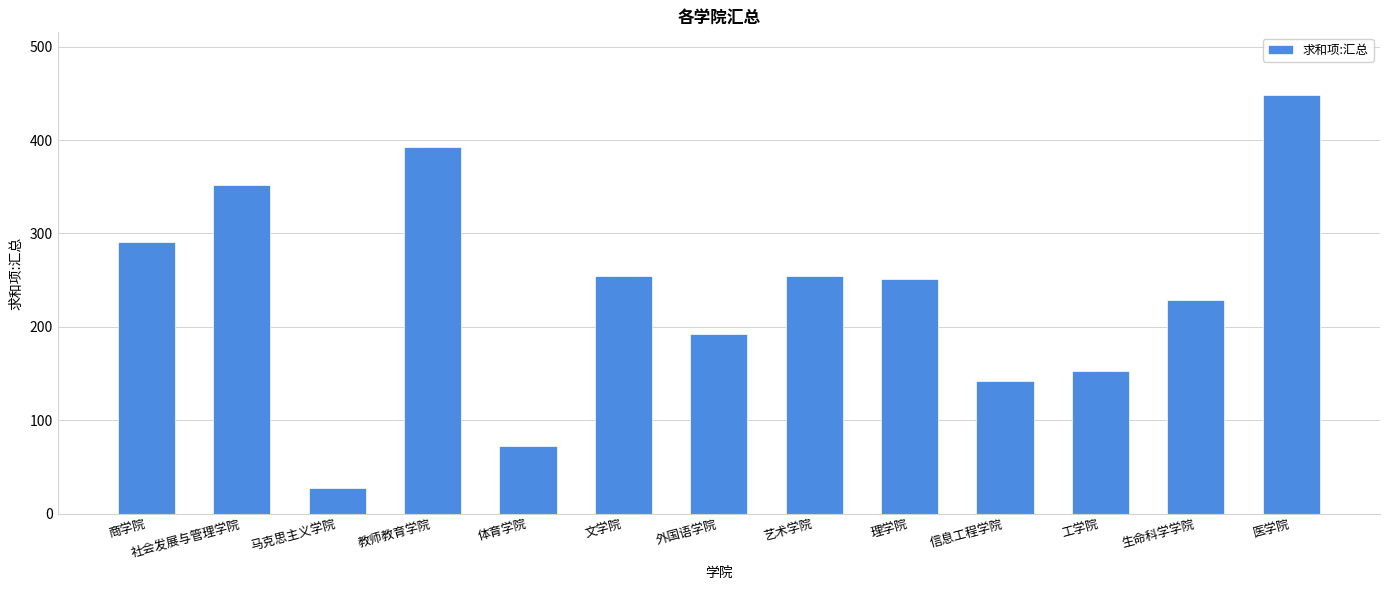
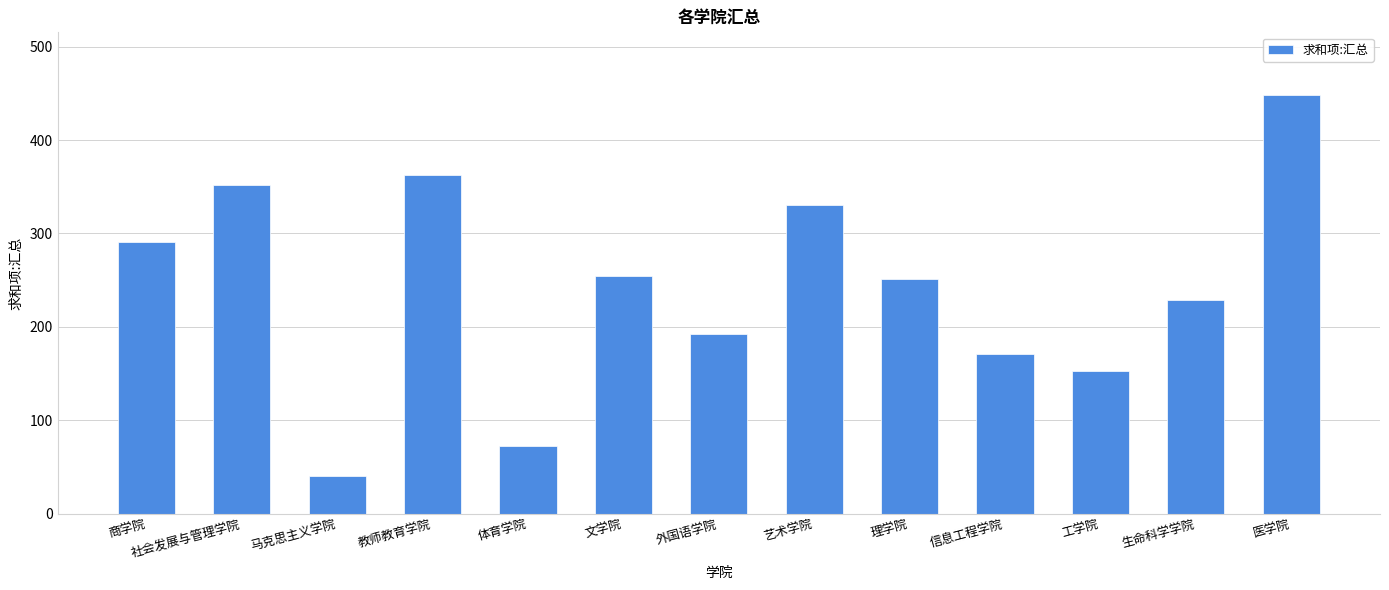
马克思主义学院: 30 -> 40
教师教育学院: 390 -> 360
艺术学院: 260 -> 330
信息工程学院: 140 -> 170
